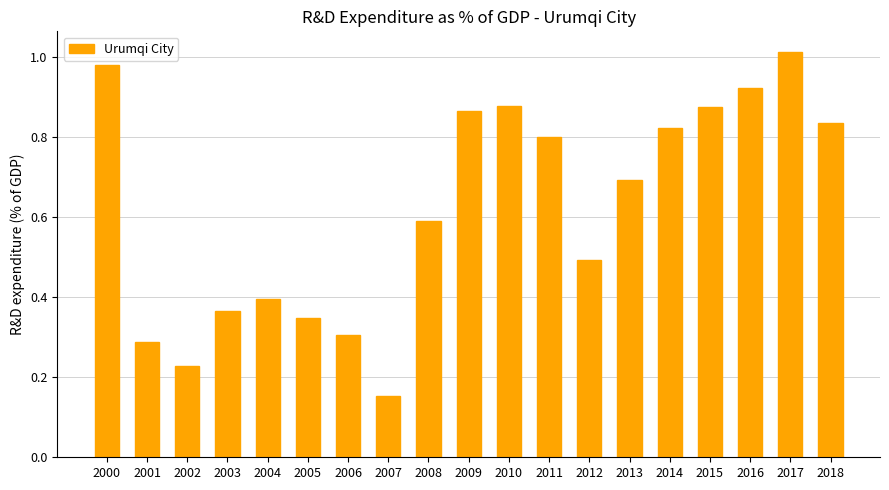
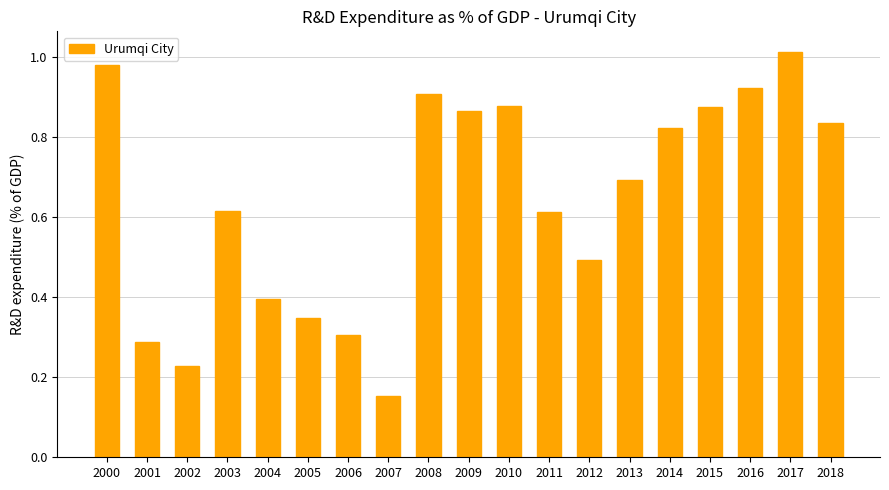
2003: 0.36 -> 0.62
2008: 0.59 -> 0.91
2011: 0.80 -> 0.61
